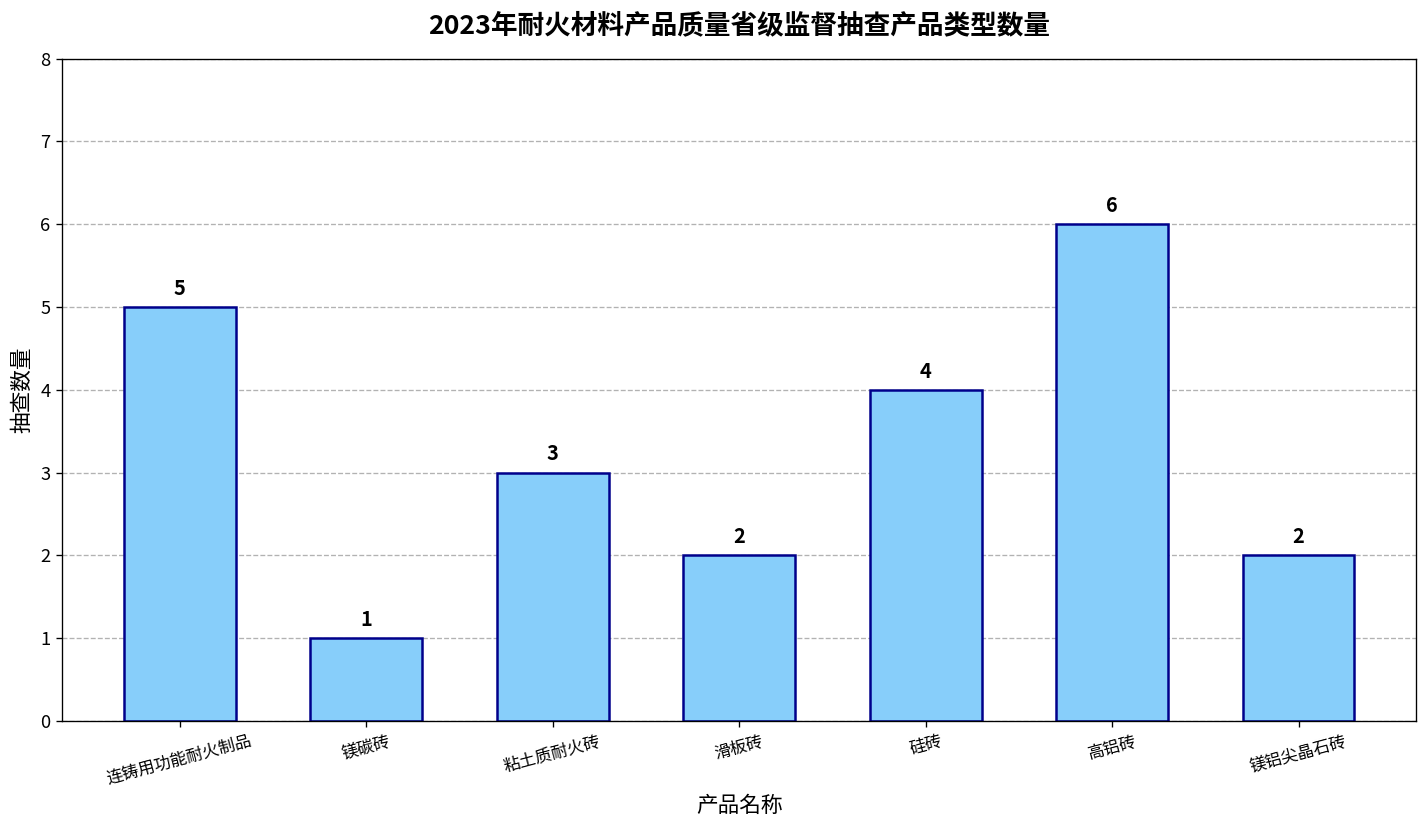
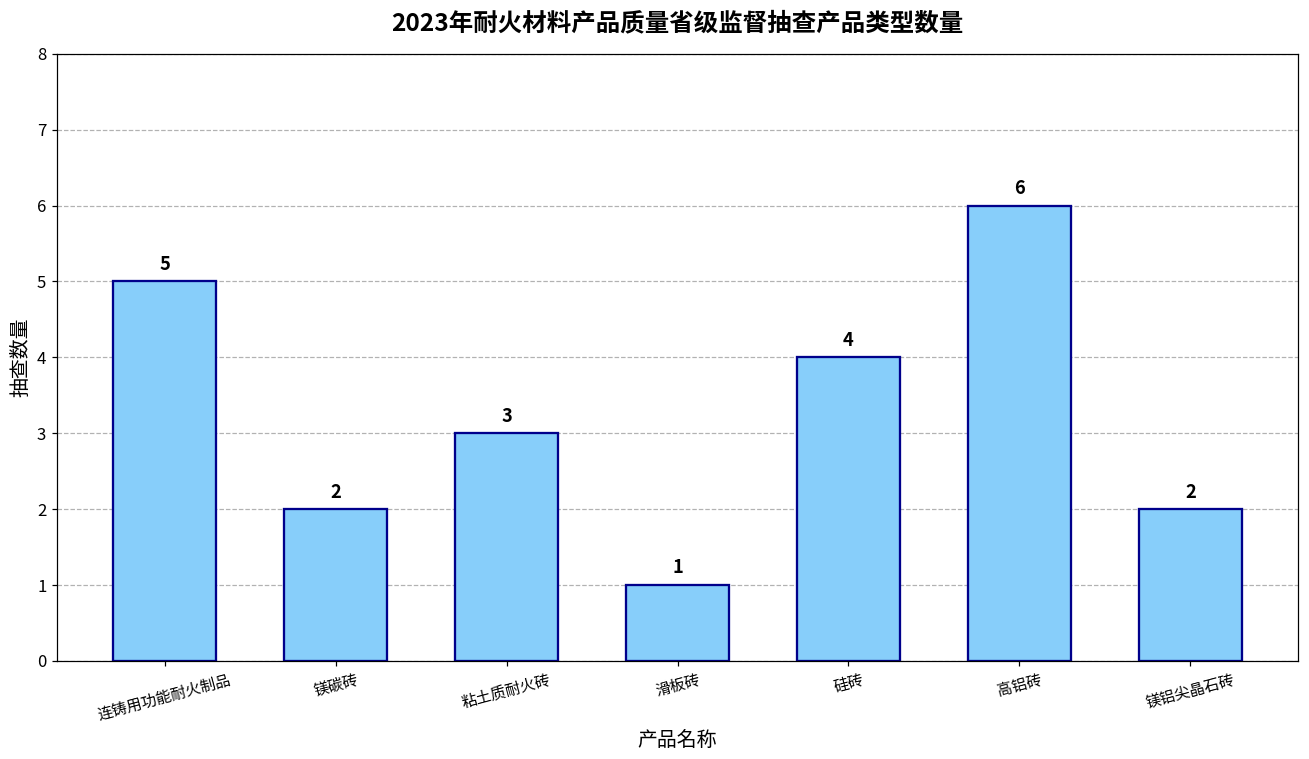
镁碳砖: 1 -> 2
滑板砖: 2 -> 1
